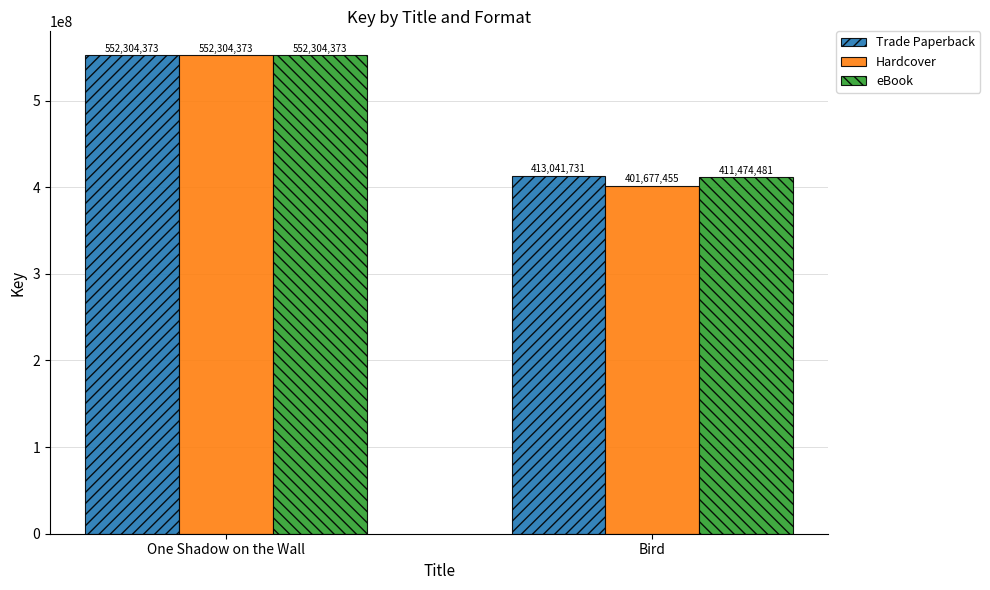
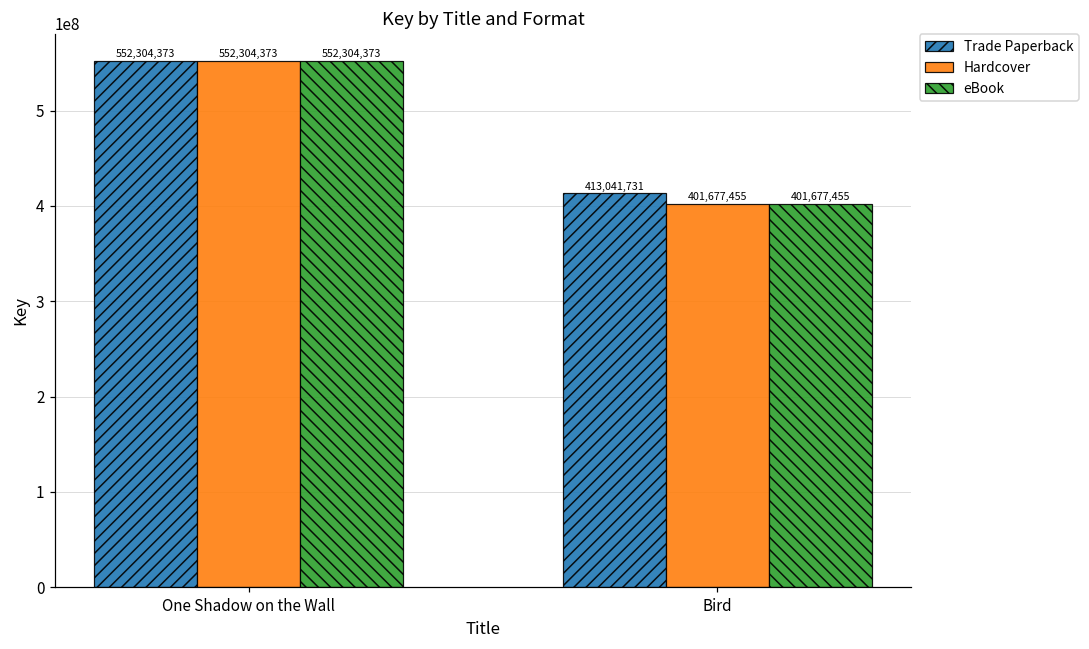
eBook, Bird: 411,474,481 -> 401,677,455
